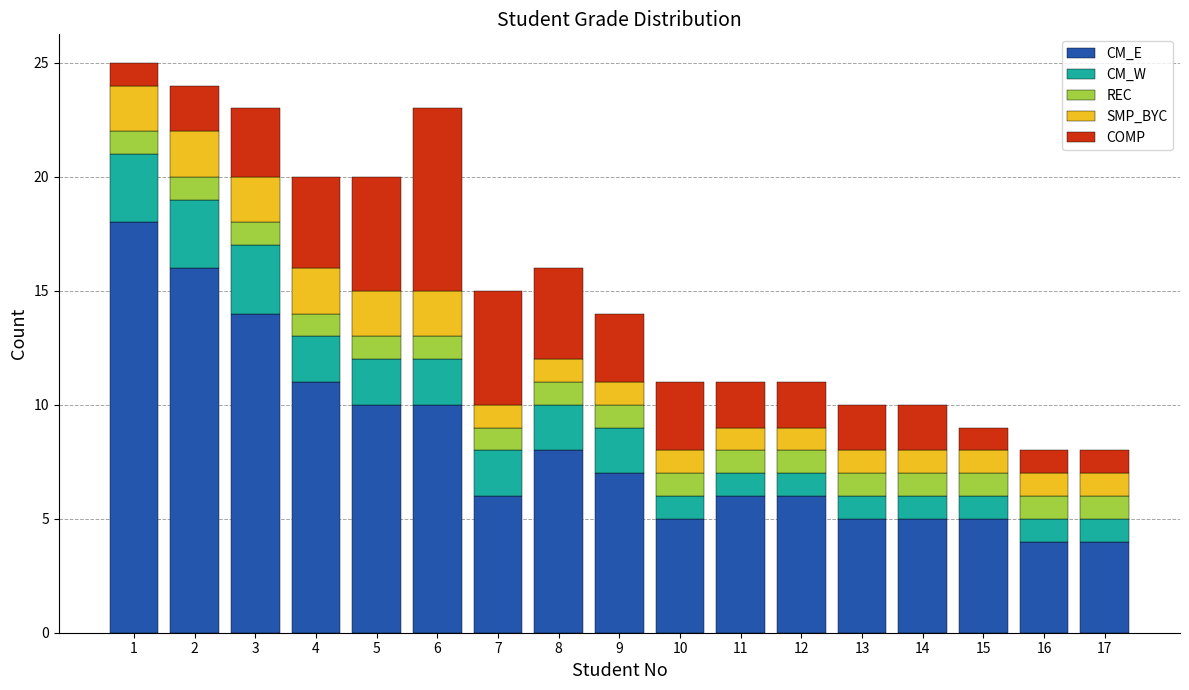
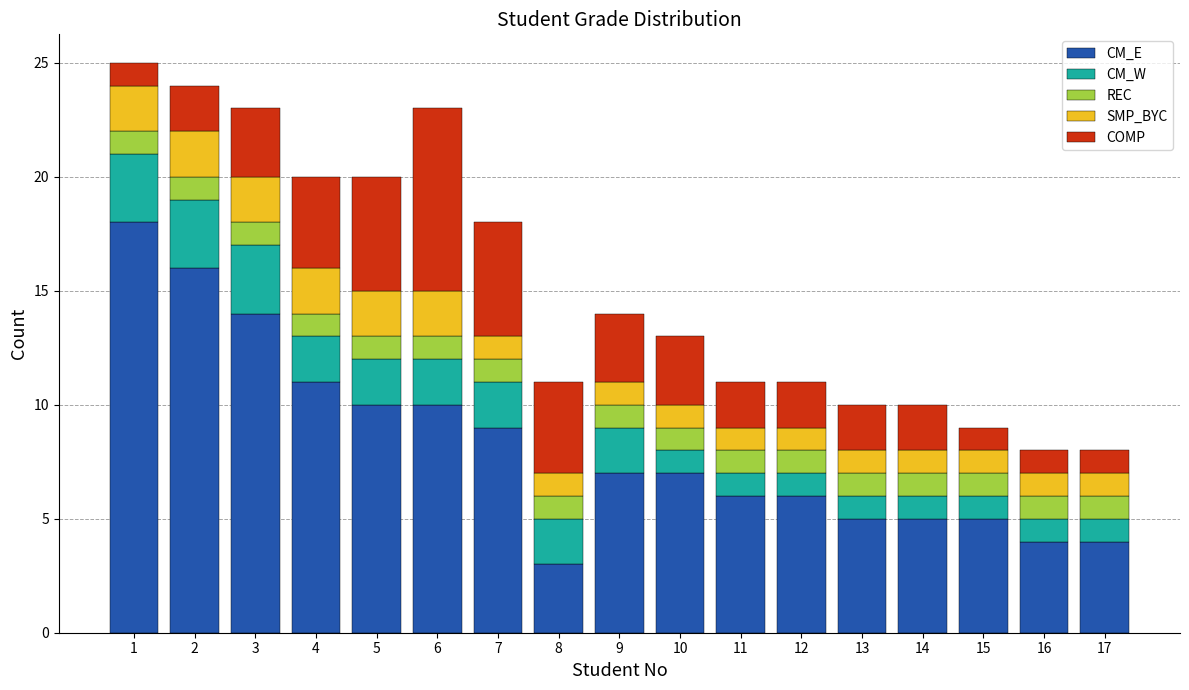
CM_E, 7: 6 -> 9
CM_E, 8: 8 -> 3
CM_E, 10: 5 -> 7
